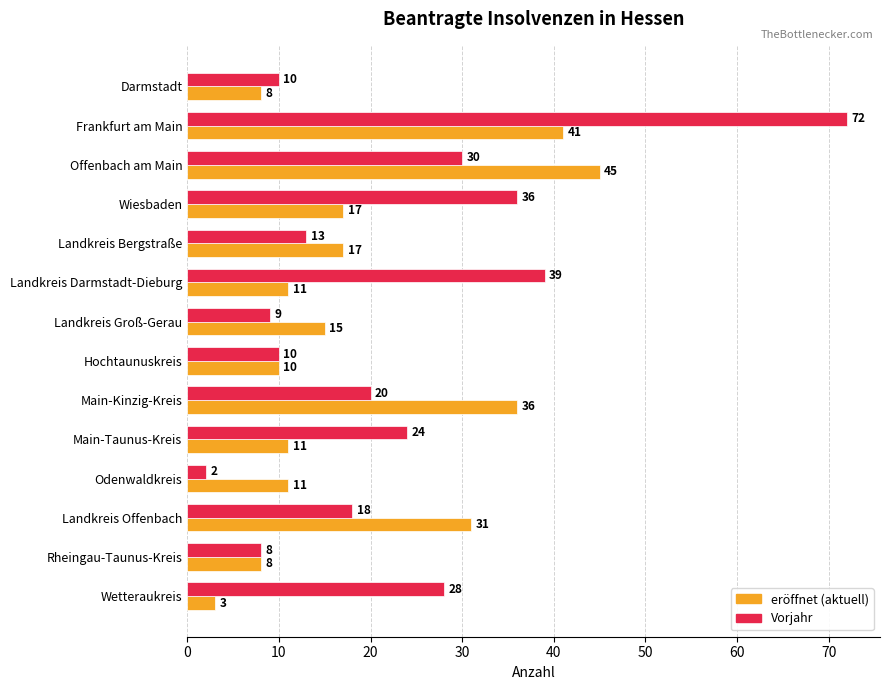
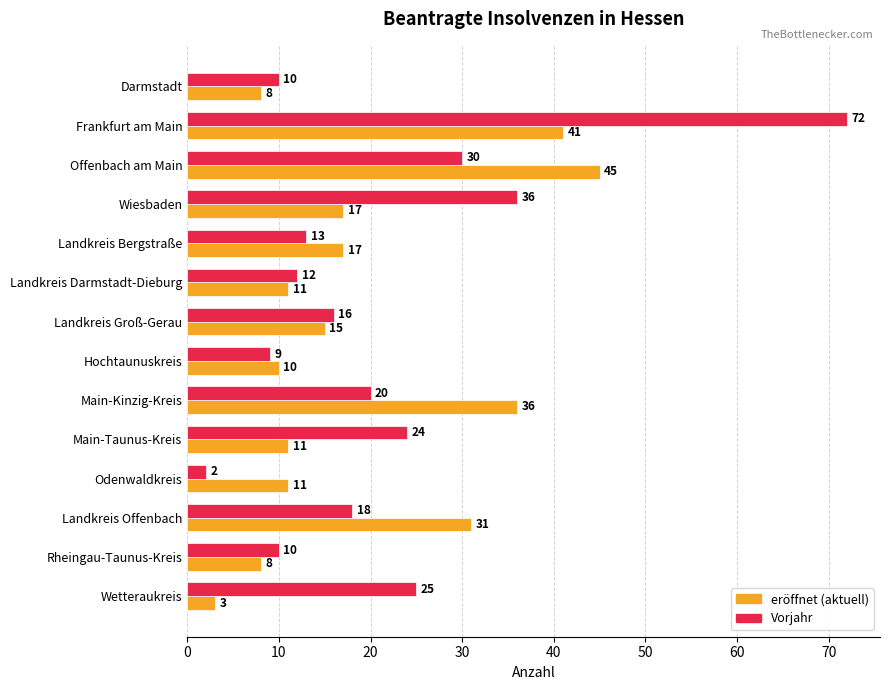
Vorjahr, Landkreis Darmstadt-Dieburg: 39 -> 12
Vorjahr, Landkreis Groß-Gerau: 9 -> 16
Vorjahr, Hochtaunuskreis: 10 -> 9
Vorjahr, Rheingau-Taunus-Kreis: 8 -> 10
Vorjahr, Wetteraukreis: 28 -> 25
